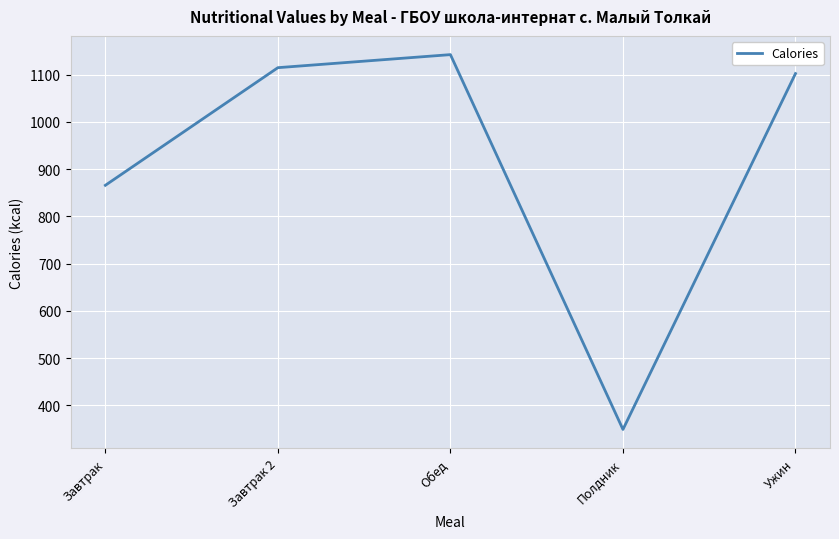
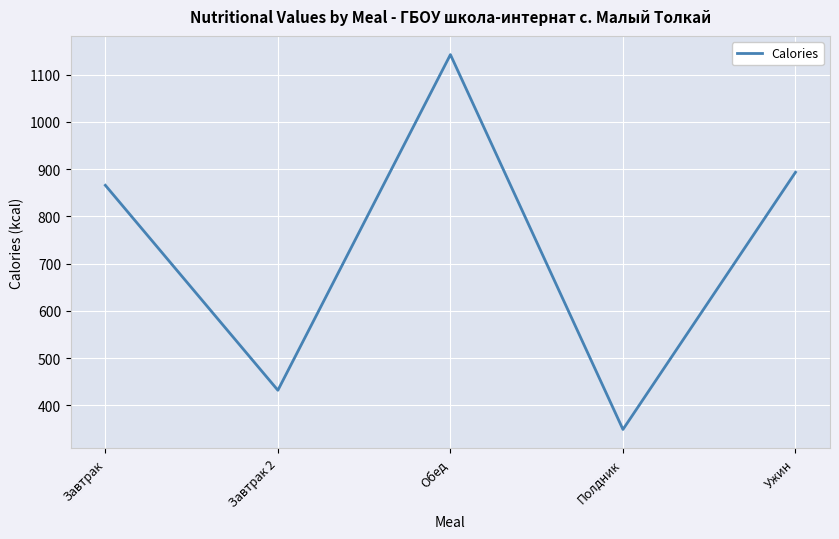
Завтрак 2: 1110 -> 430
Ужин: 1100 -> 890
